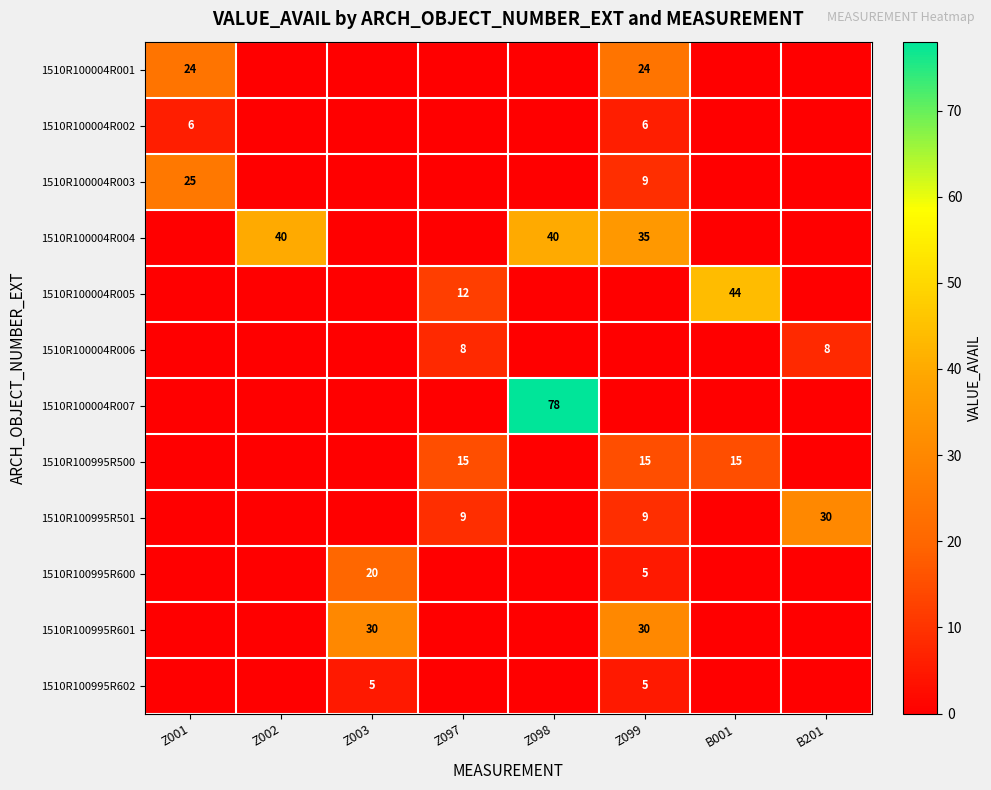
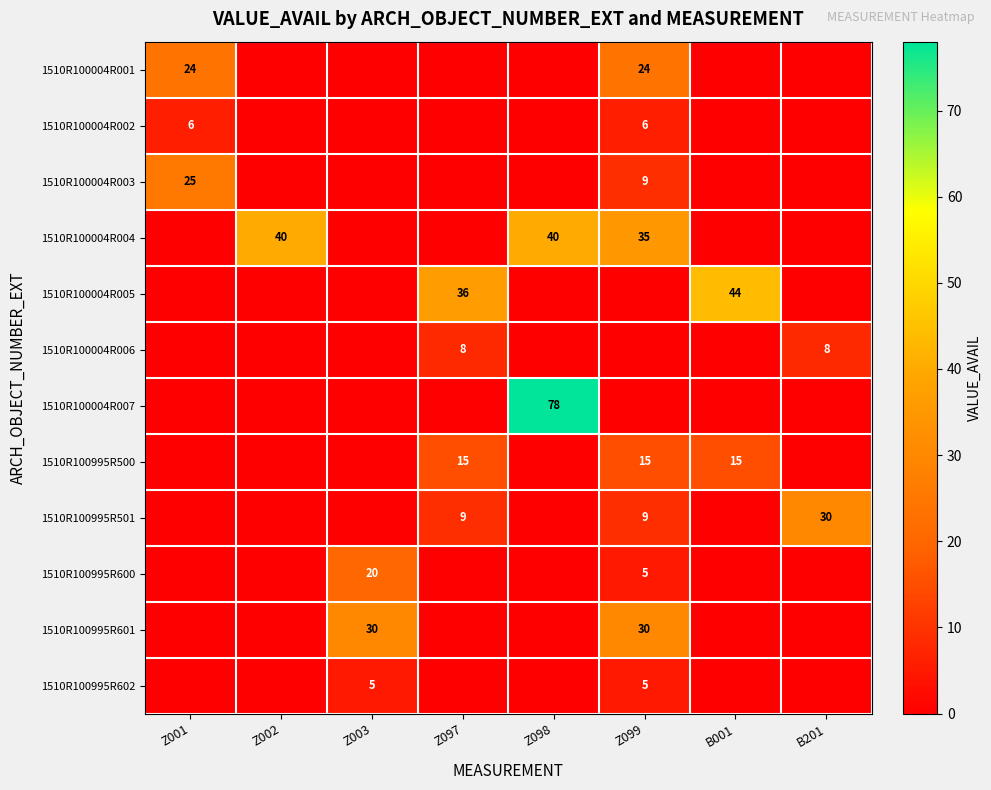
1510R100004R005, Z097: 12 -> 36
